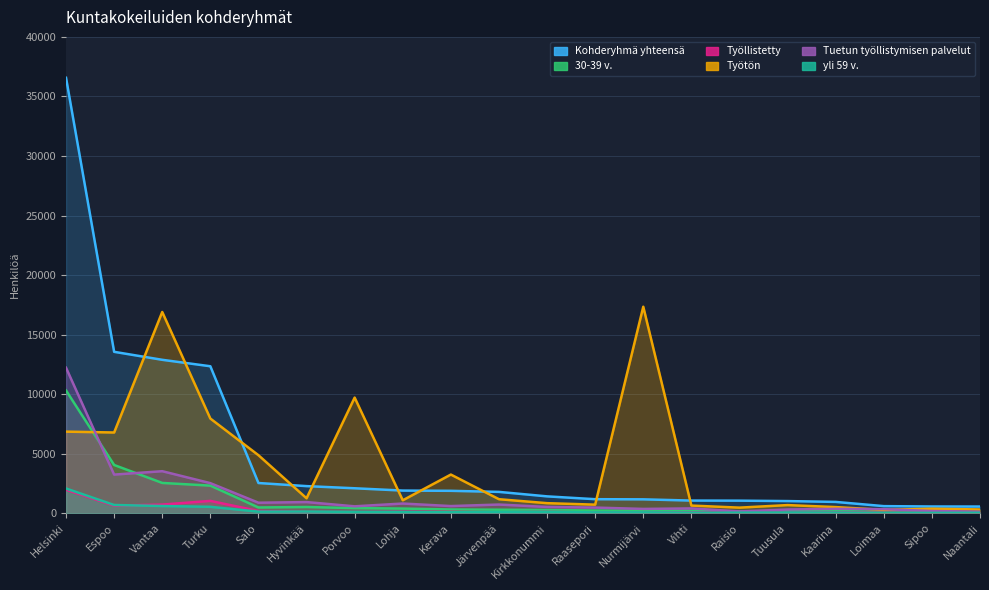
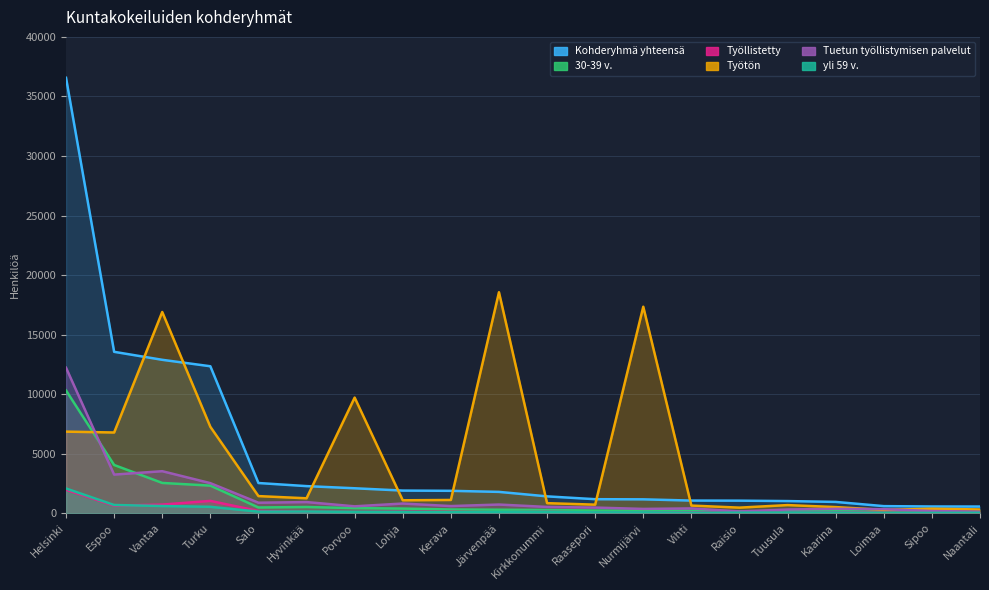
Työtön, Turku: 8000 -> 7300
Työtön, Salo: 4900 -> 1400
Työtön, Kerava: 3300 -> 1100
Työtön, Järvenpää: 1200 -> 18600
